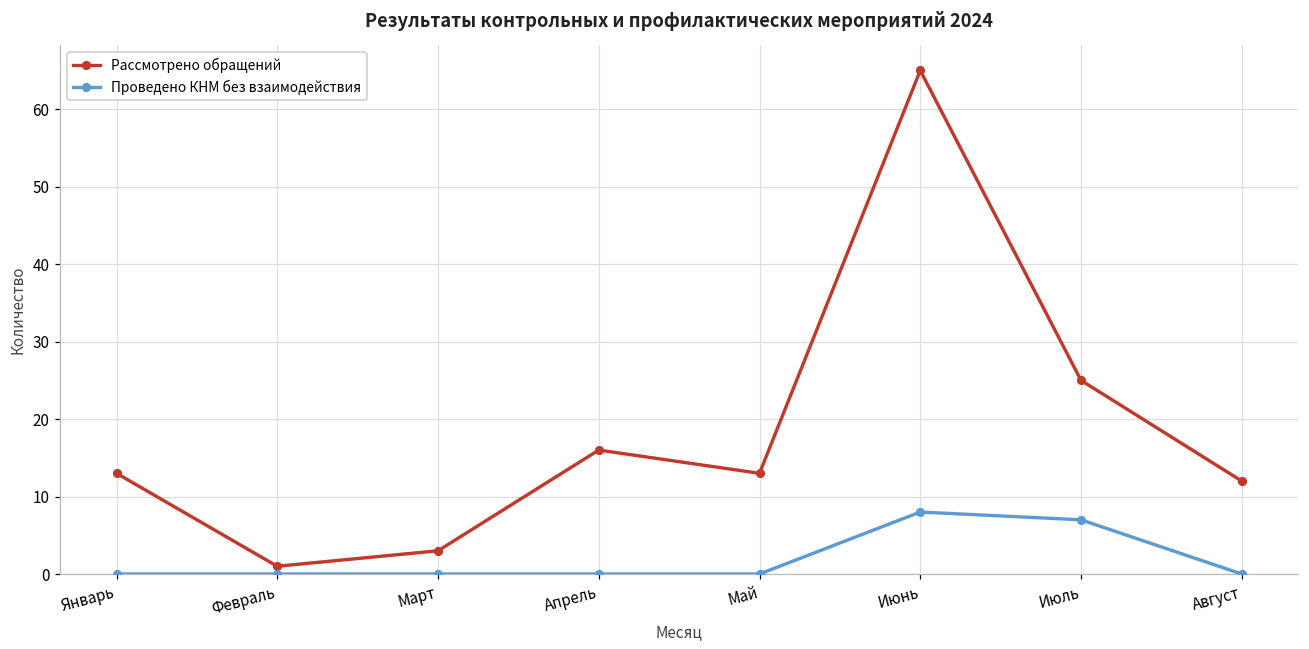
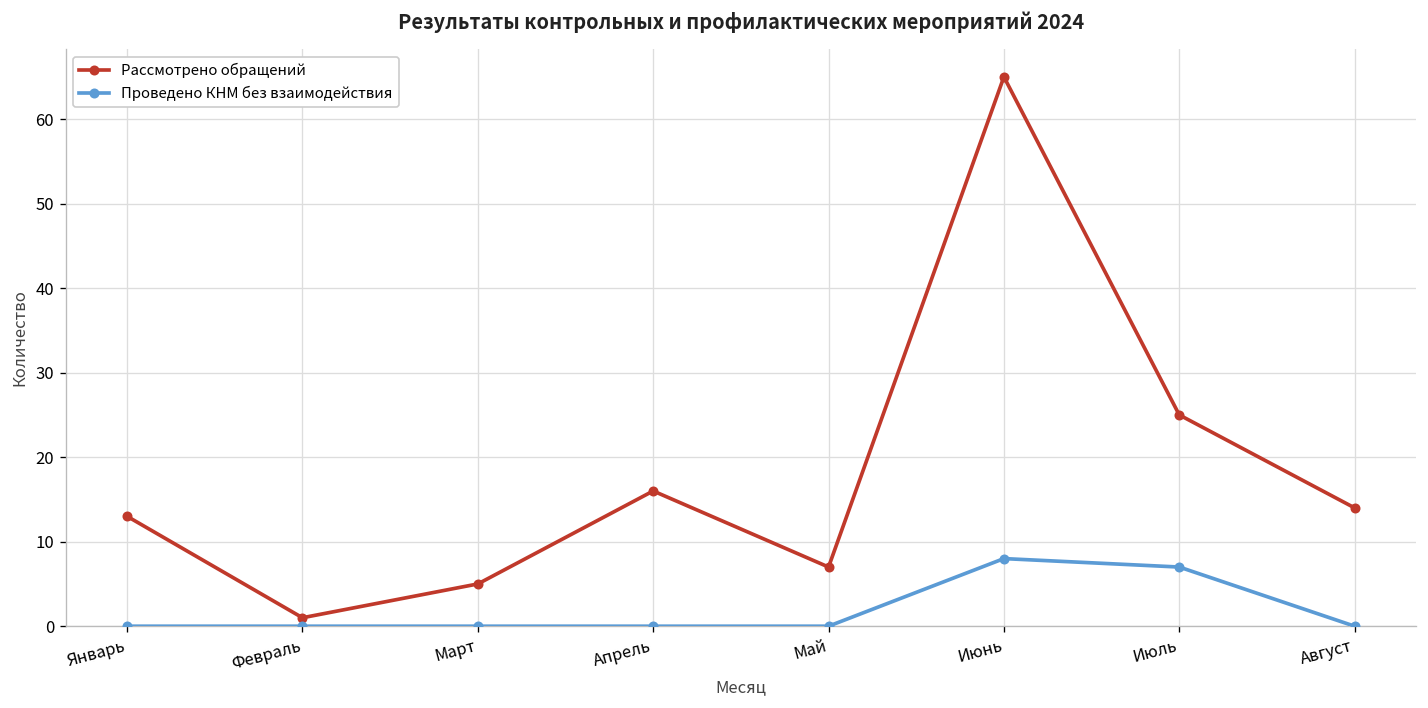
Рассмотрено обращений, Март: 3 -> 5
Рассмотрено обращений, Май: 13 -> 7
Рассмотрено обращений, Август: 12 -> 14
